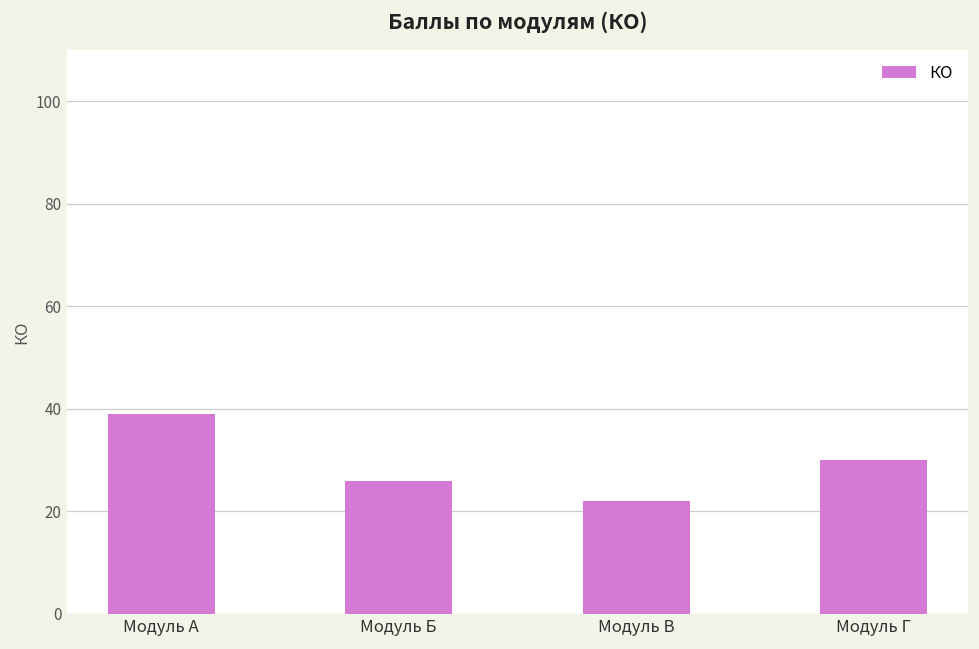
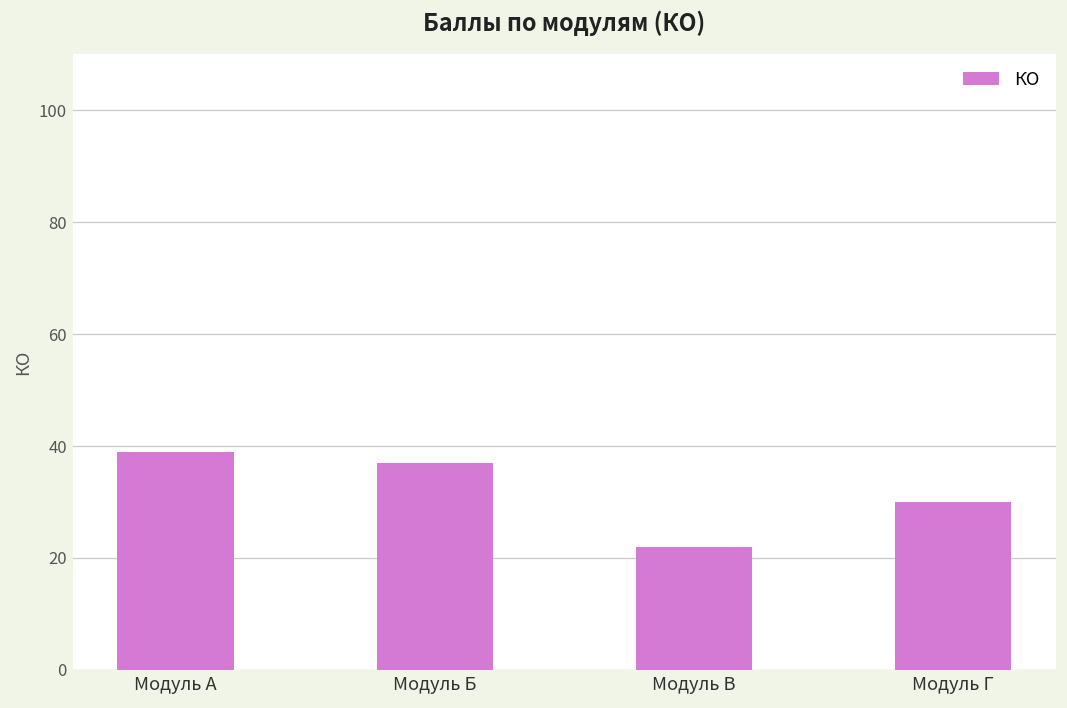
Модуль Б: 26 -> 37
